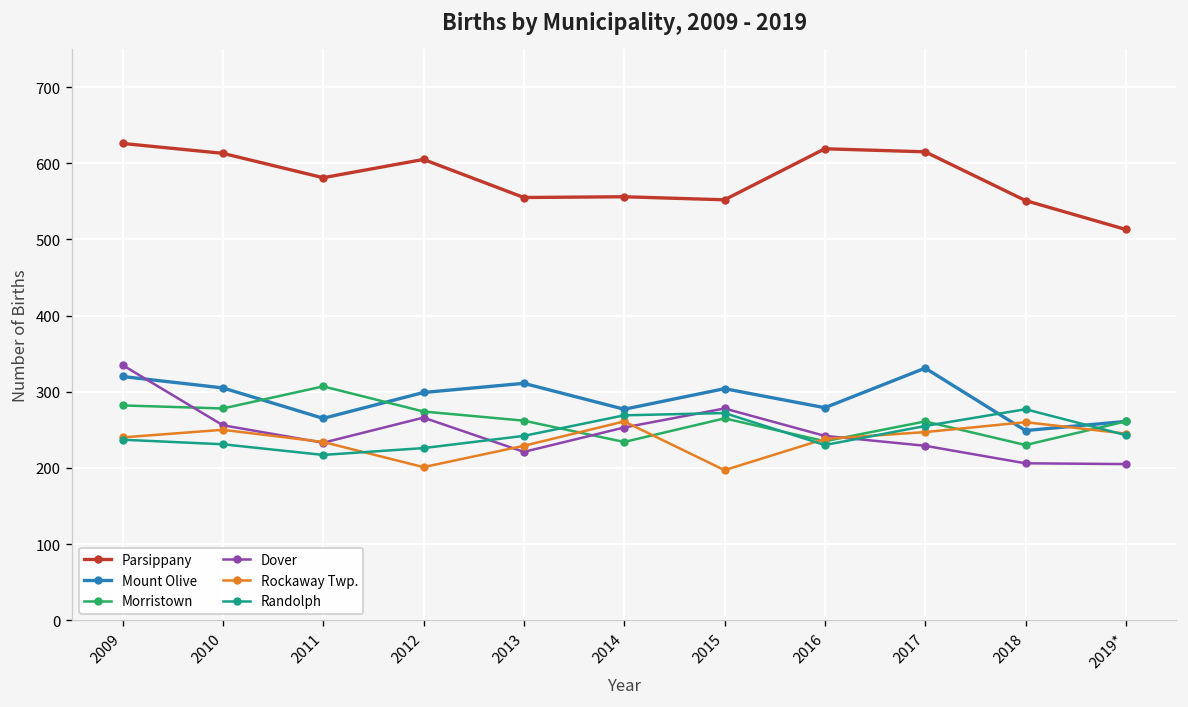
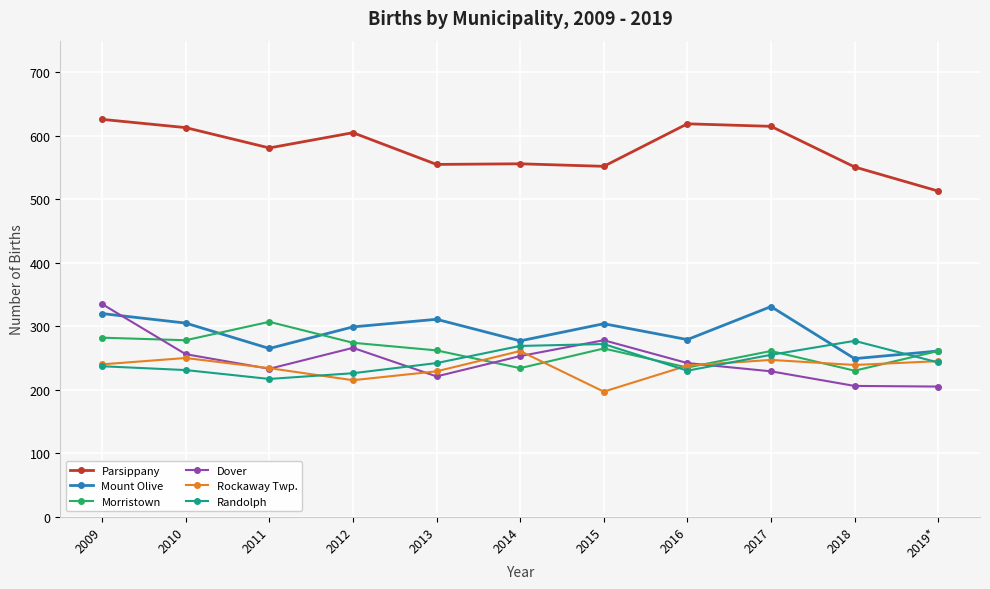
Rockaway Twp., 2012: 200 -> 220
Rockaway Twp., 2018: 260 -> 240
